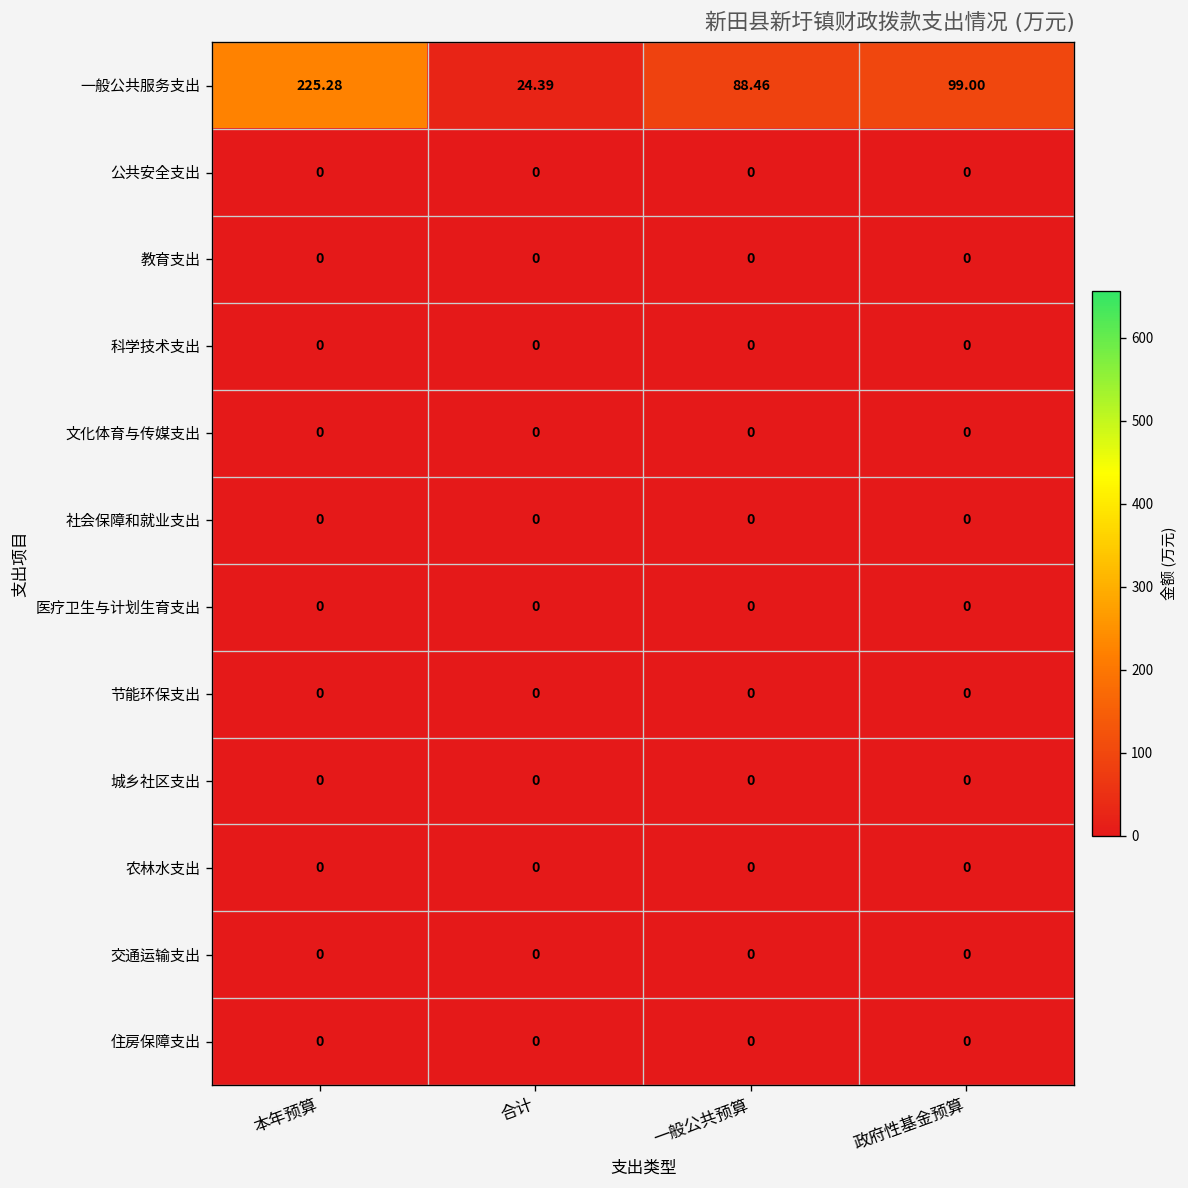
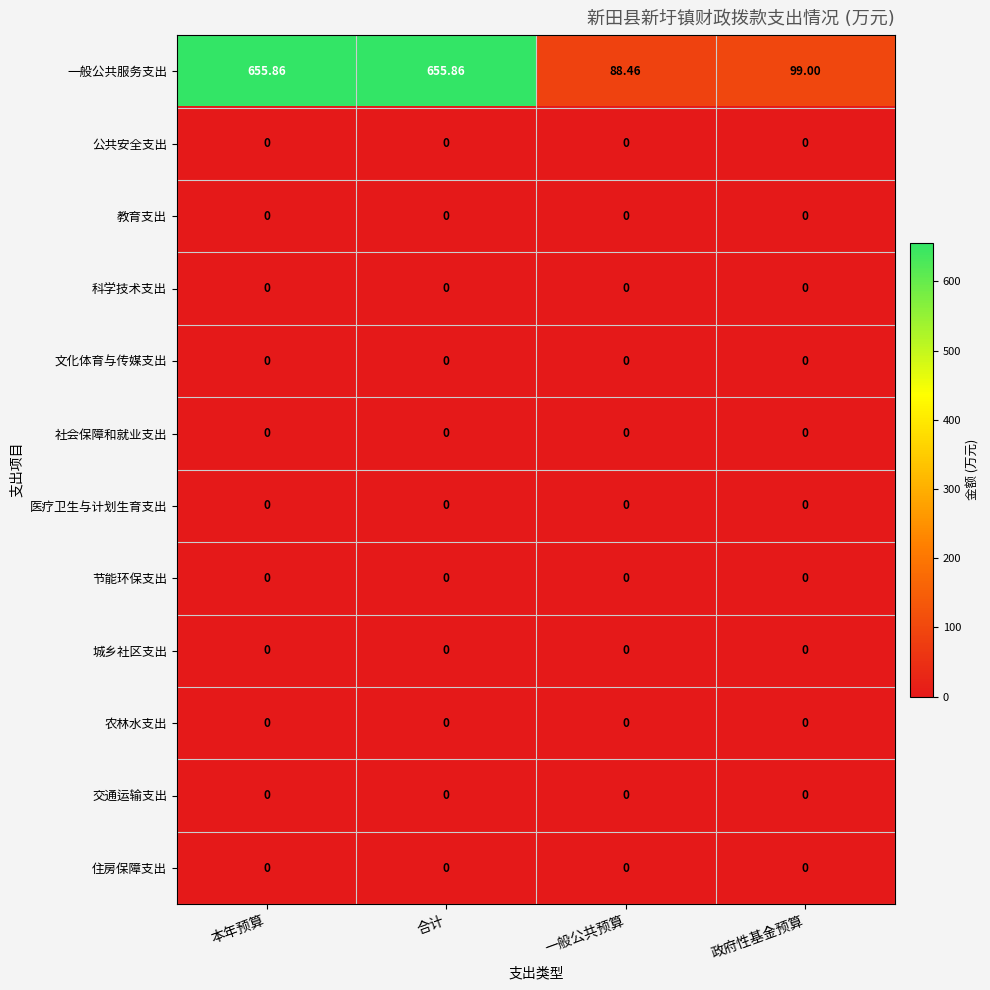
一般公共服务支出, 本年预算: 225.28 -> 655.86
一般公共服务支出, 合计: 24.39 -> 655.86
